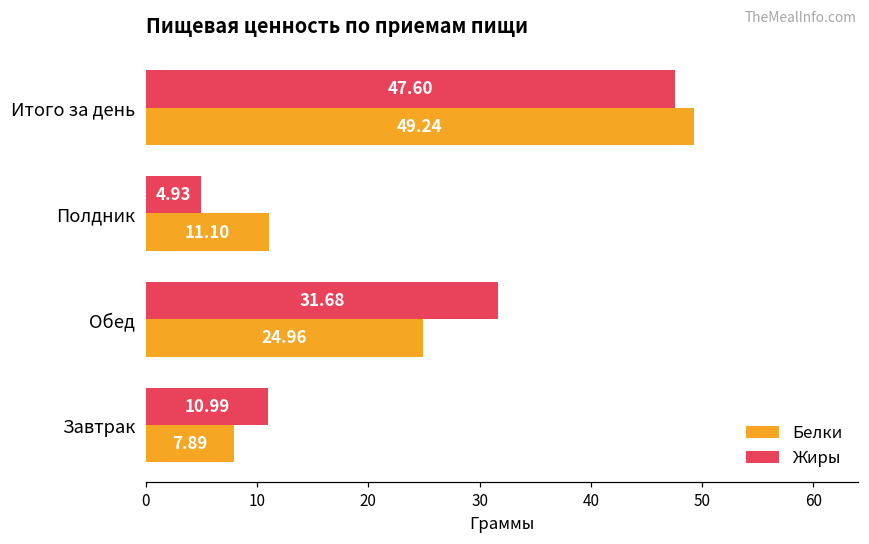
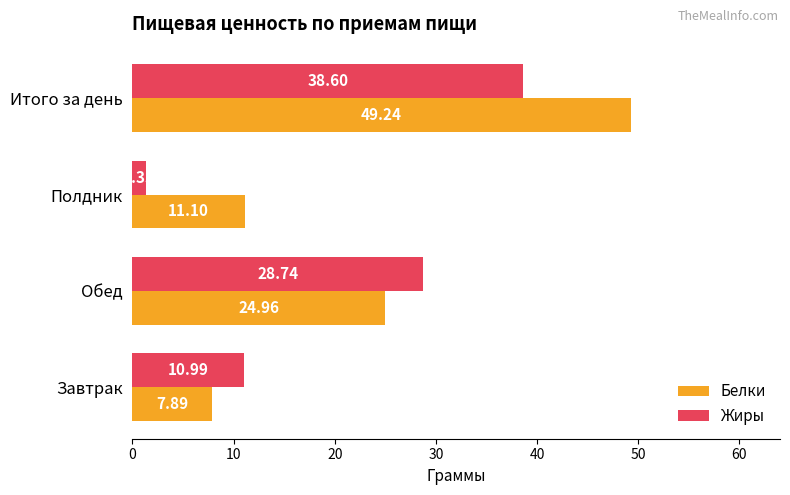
Жиры, Итого за день: 47.60 -> 38.60
Жиры, Полдник: 4.9 -> 1.4
Жиры, Обед: 31.68 -> 28.74
